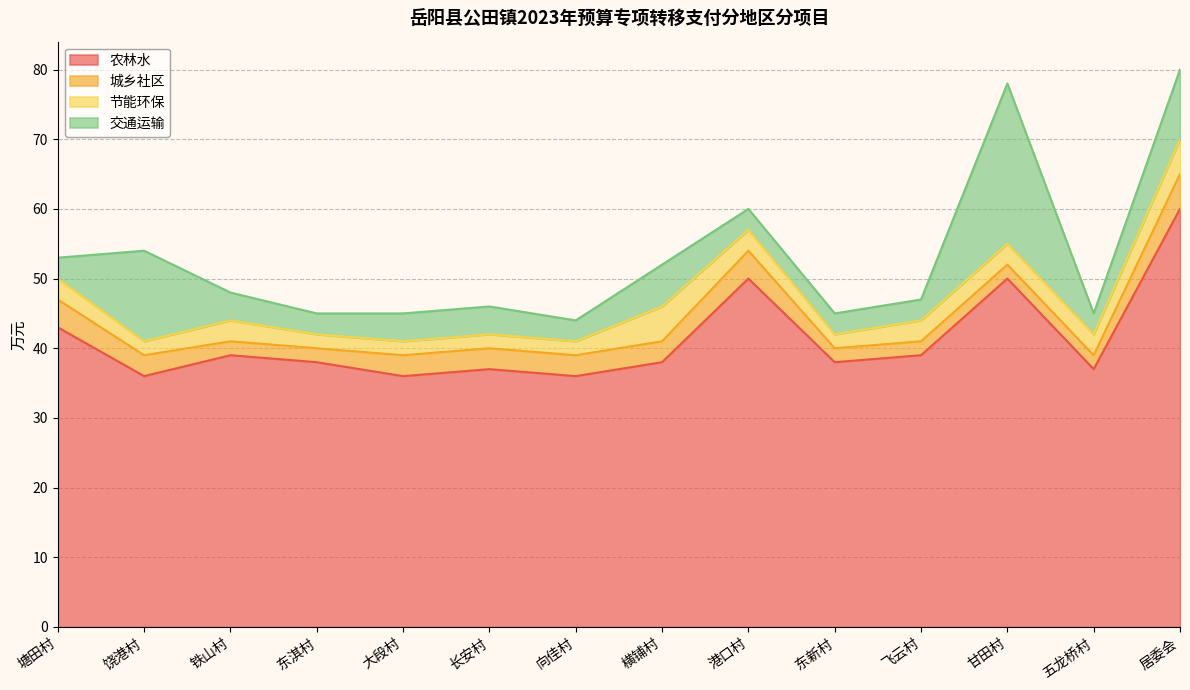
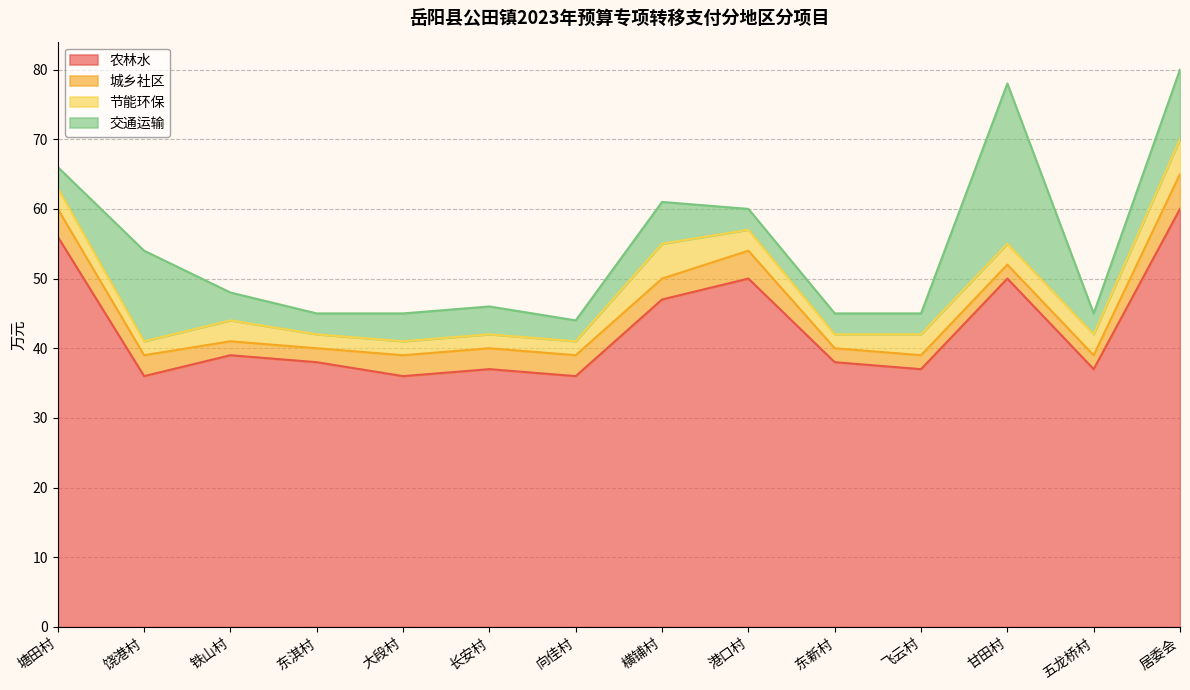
农林水, 塘田村: 43 -> 56
农林水, 横铺村: 38 -> 47
农林水, 飞云村: 39 -> 37
